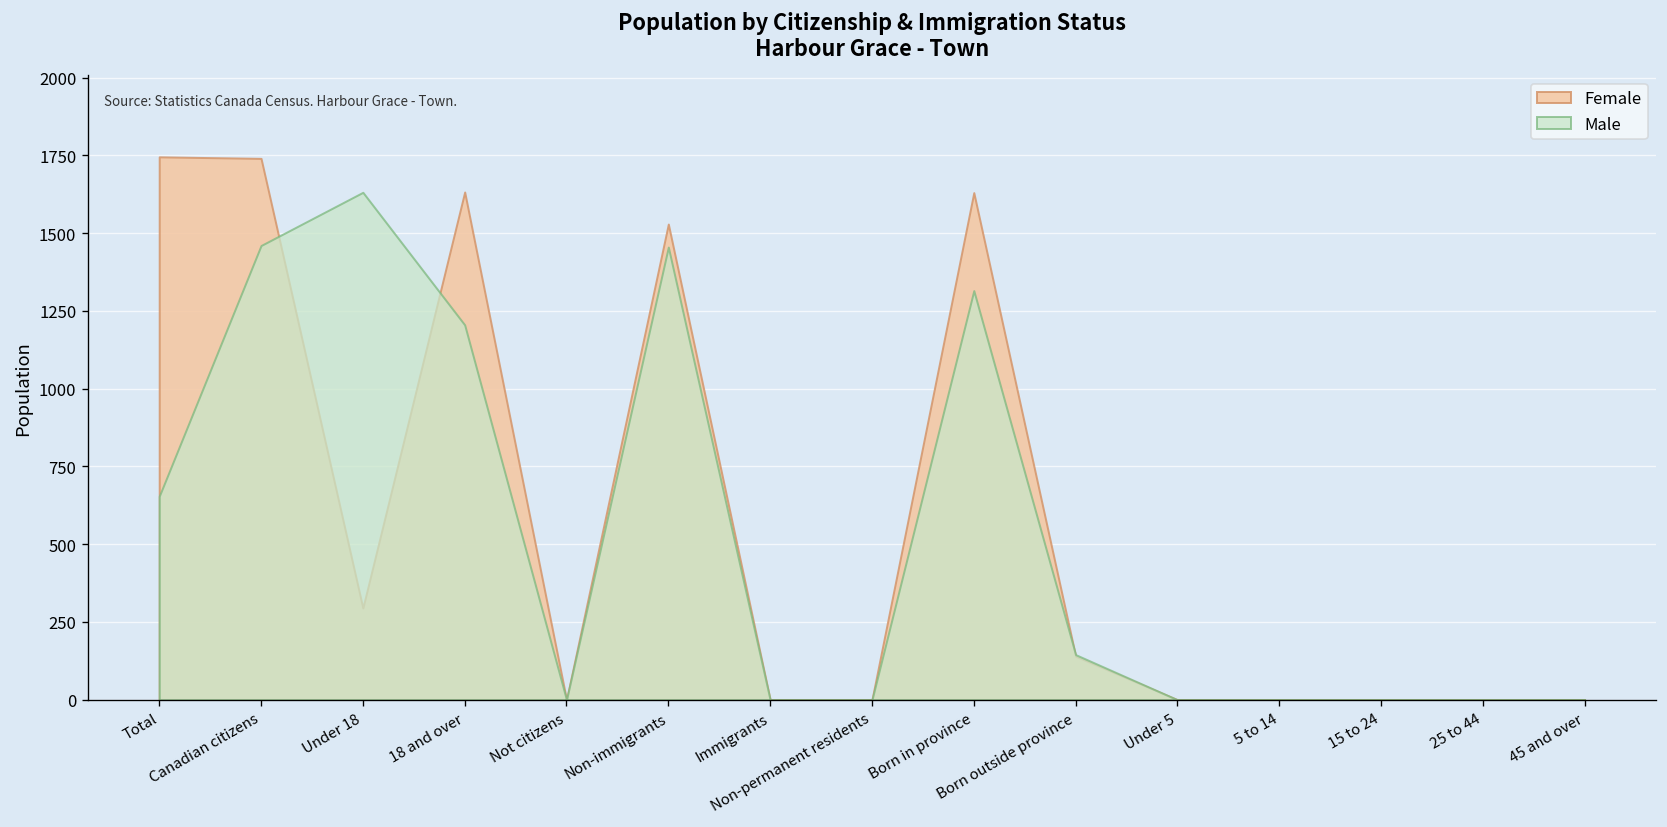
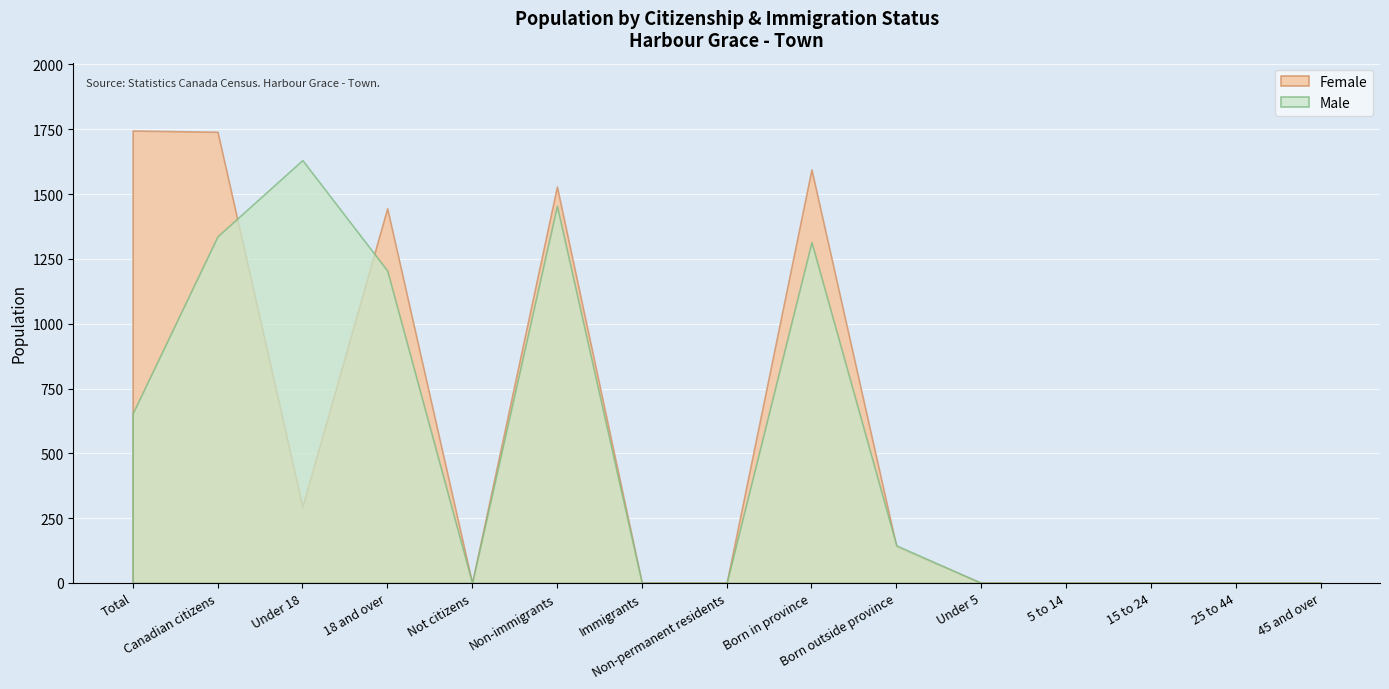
Male, Canadian citizens: 1460 -> 1340
Female, 18 and over: 1630 -> 1450
Female, Born in province: 1630 -> 1600
